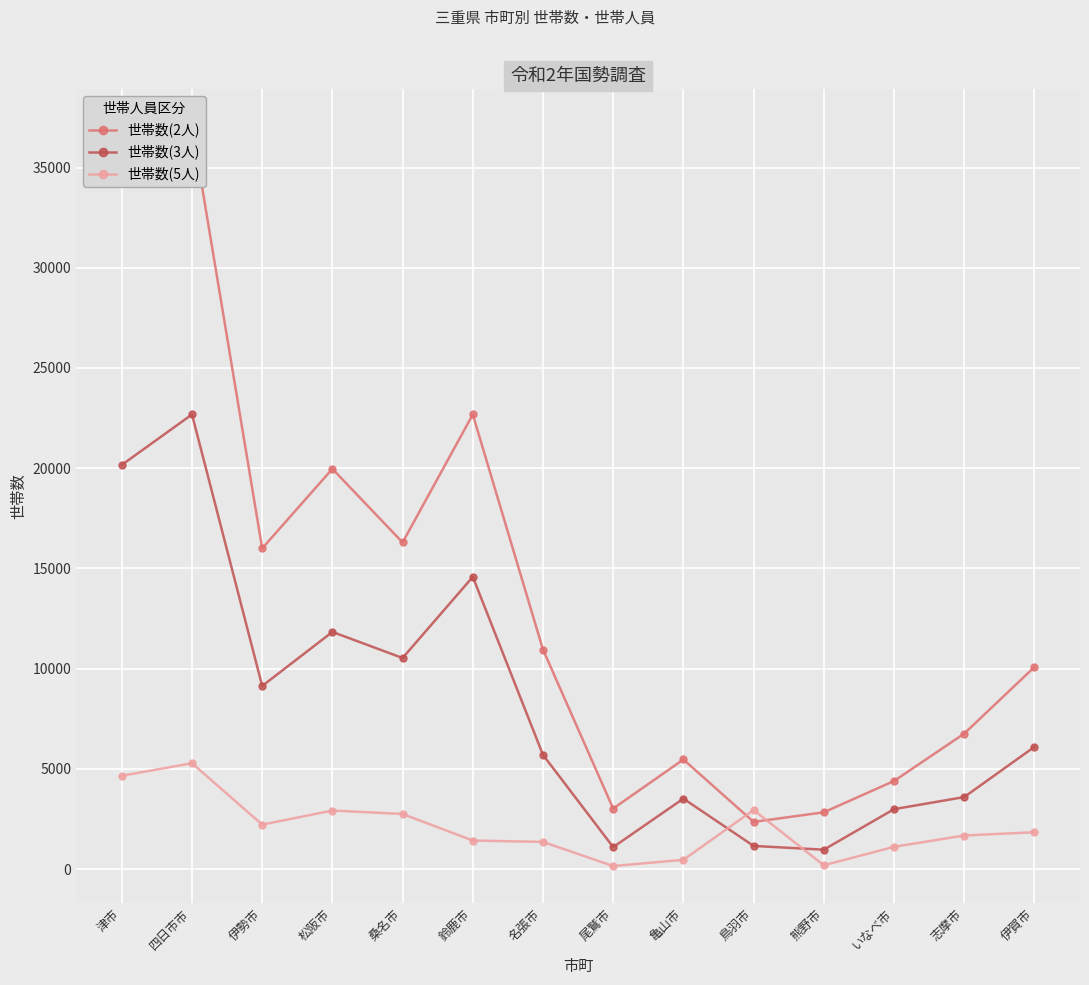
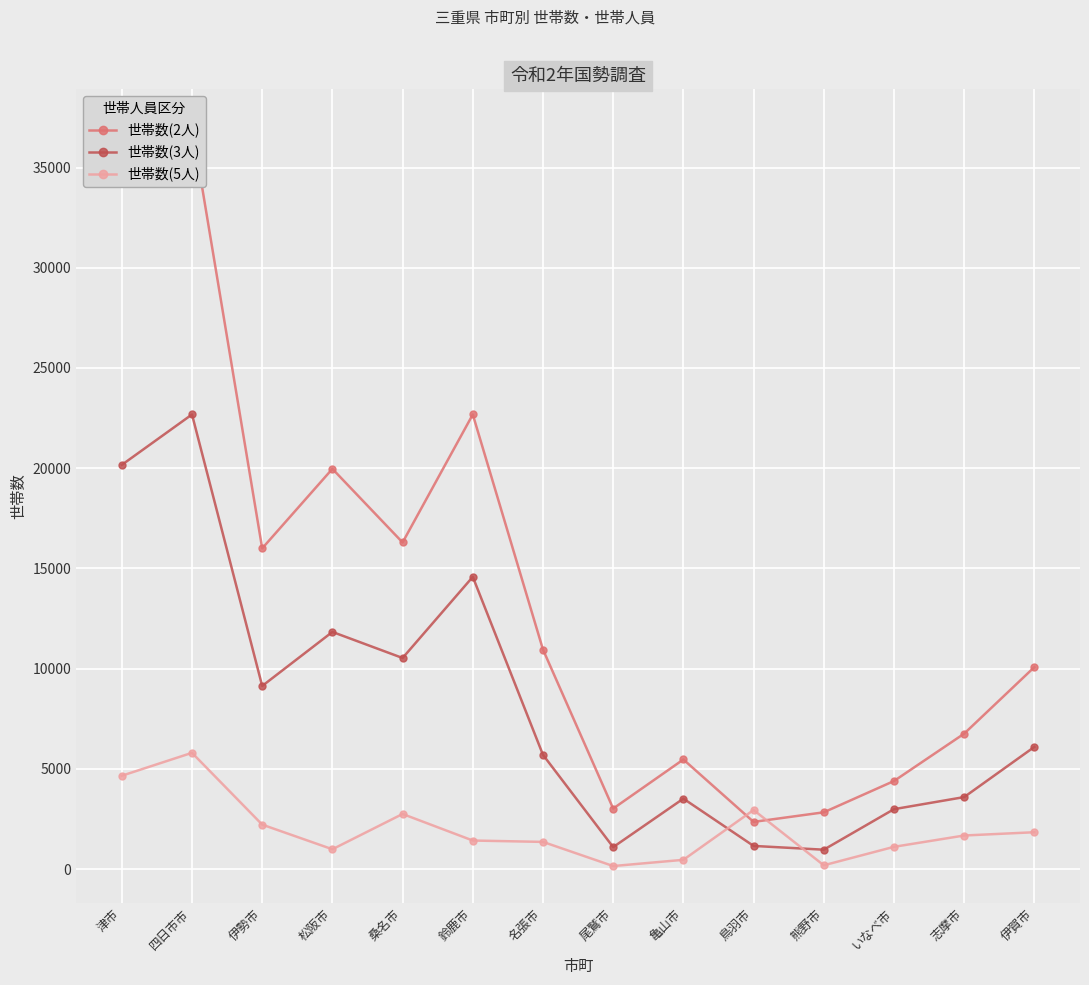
世帯数(5人), 四日市市: 5300 -> 5800
世帯数(5人), 松阪市: 2900 -> 1000
